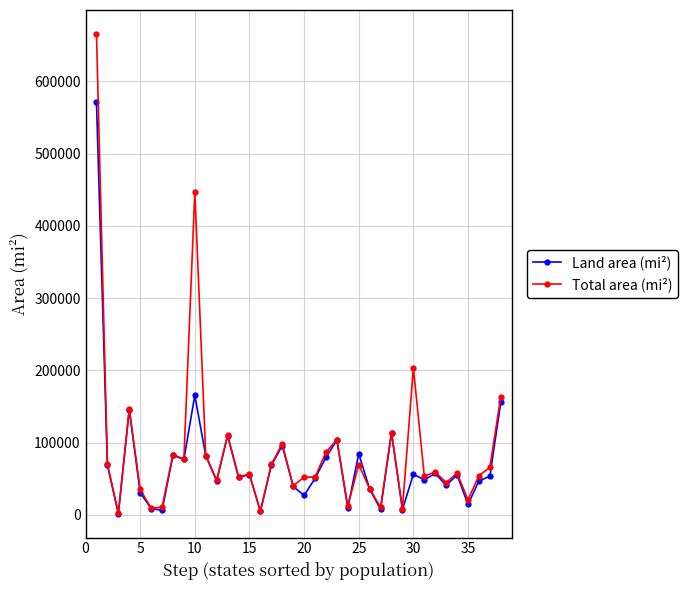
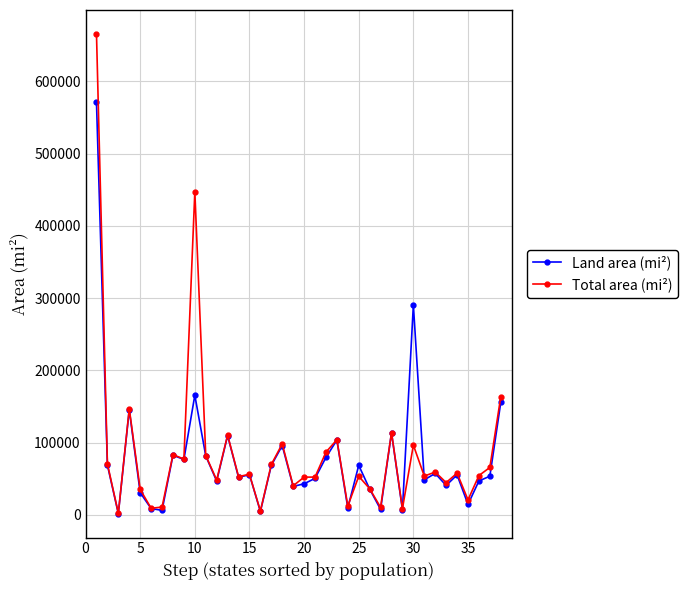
Land area (mi²), 20: 30000 -> 40000
Land area (mi²), 25: 80000 -> 70000
Total area (mi²), 25: 70000 -> 50000
Land area (mi²), 30: 60000 -> 290000
Total area (mi²), 30: 200000 -> 100000
